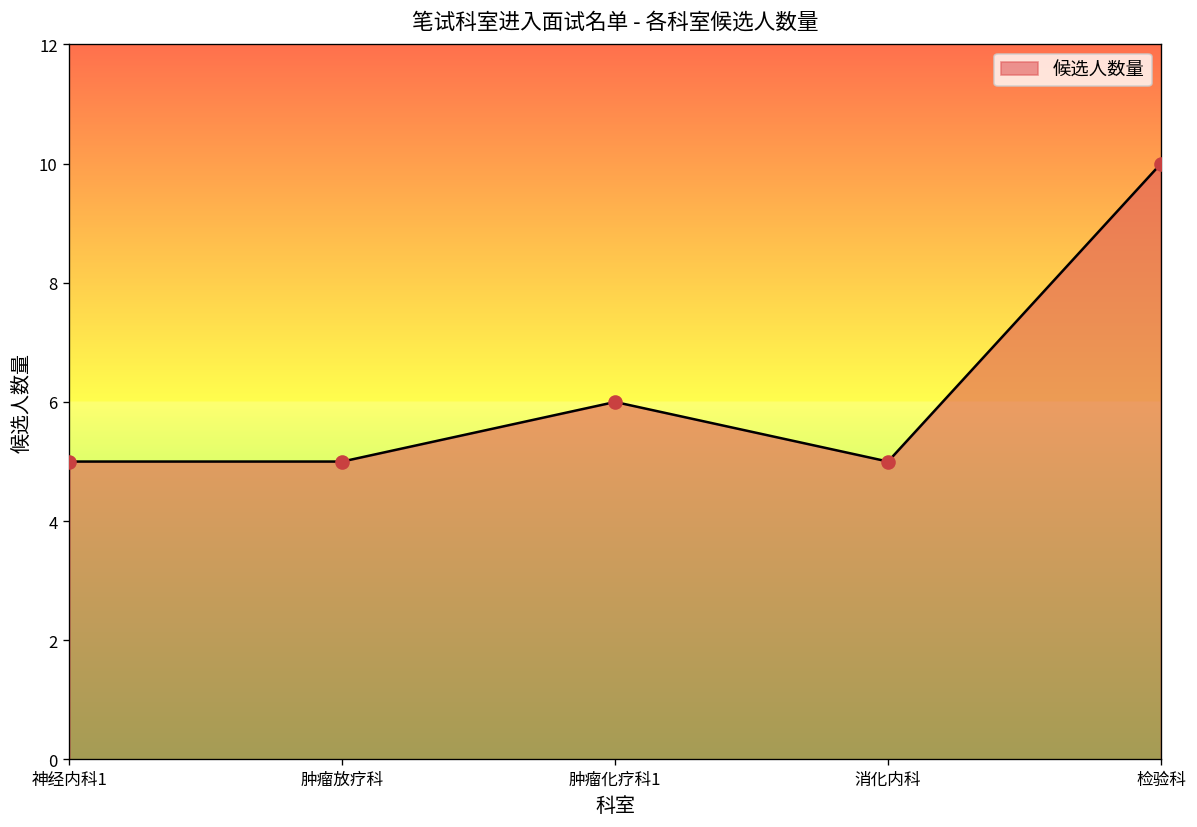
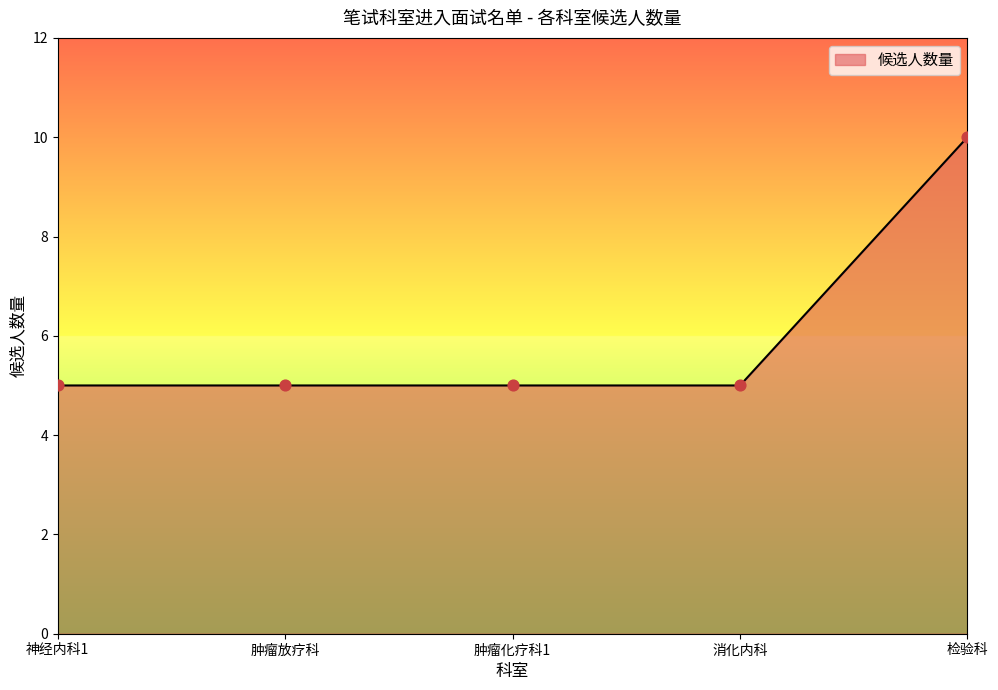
肿瘤化疗科1: 6 -> 5
